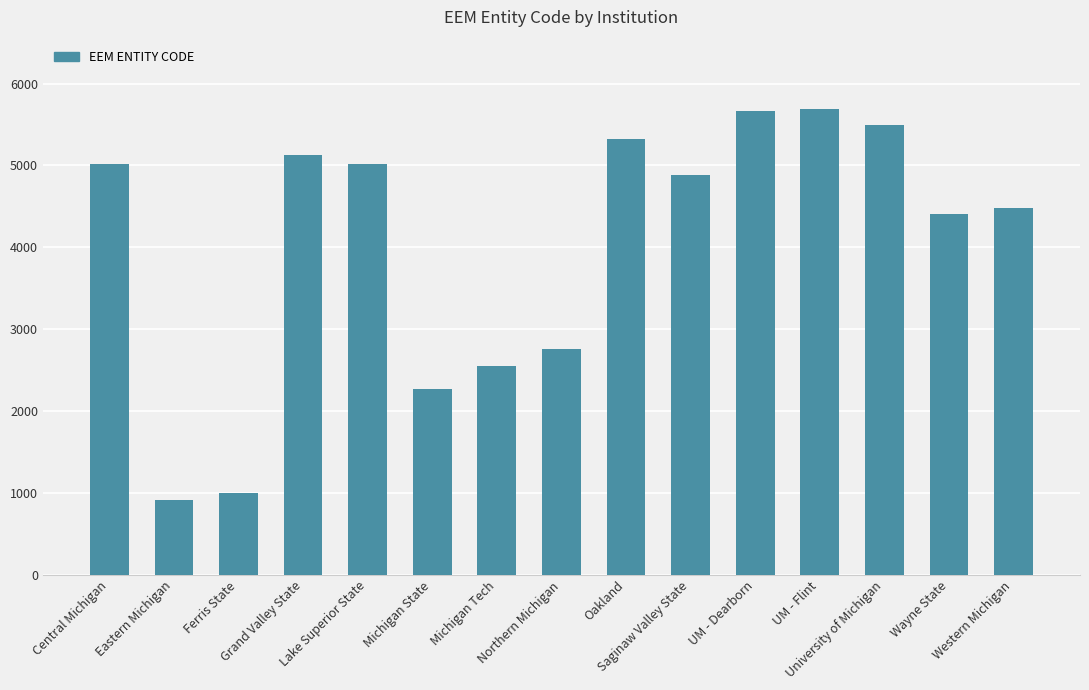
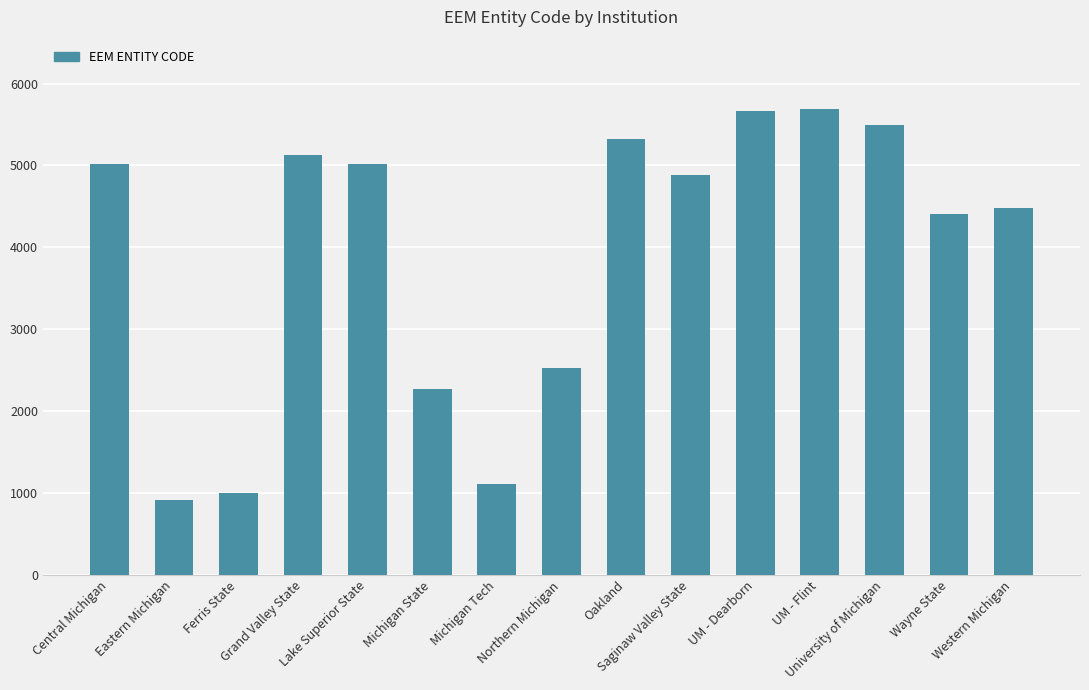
Michigan Tech: 2600 -> 1100
Northern Michigan: 2800 -> 2500
